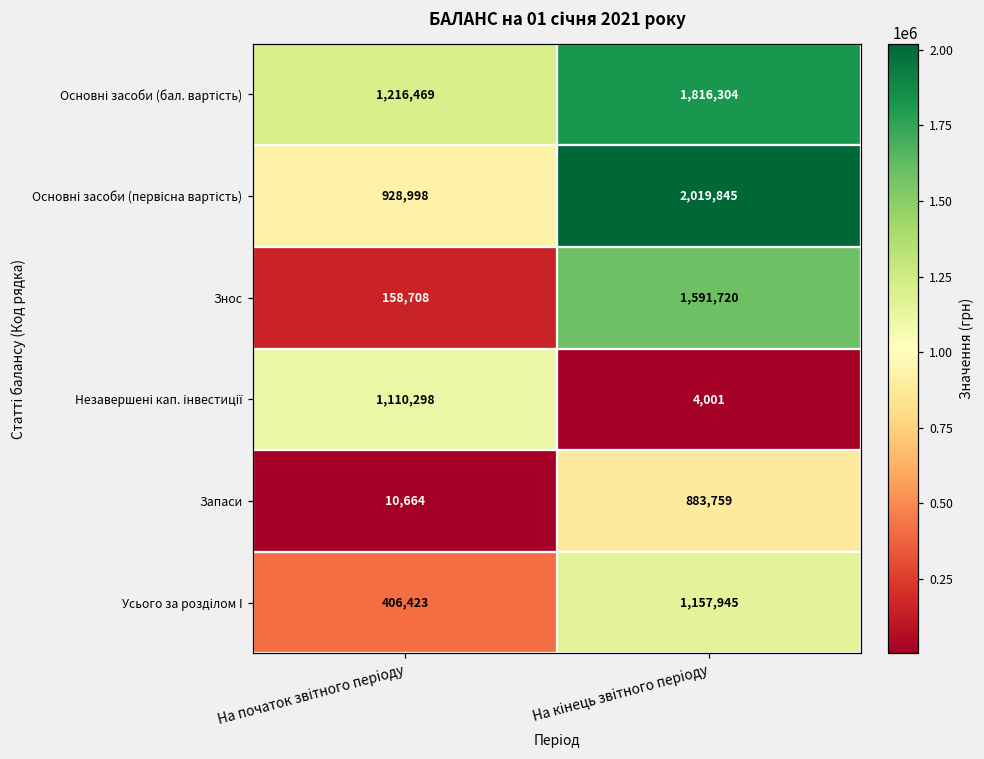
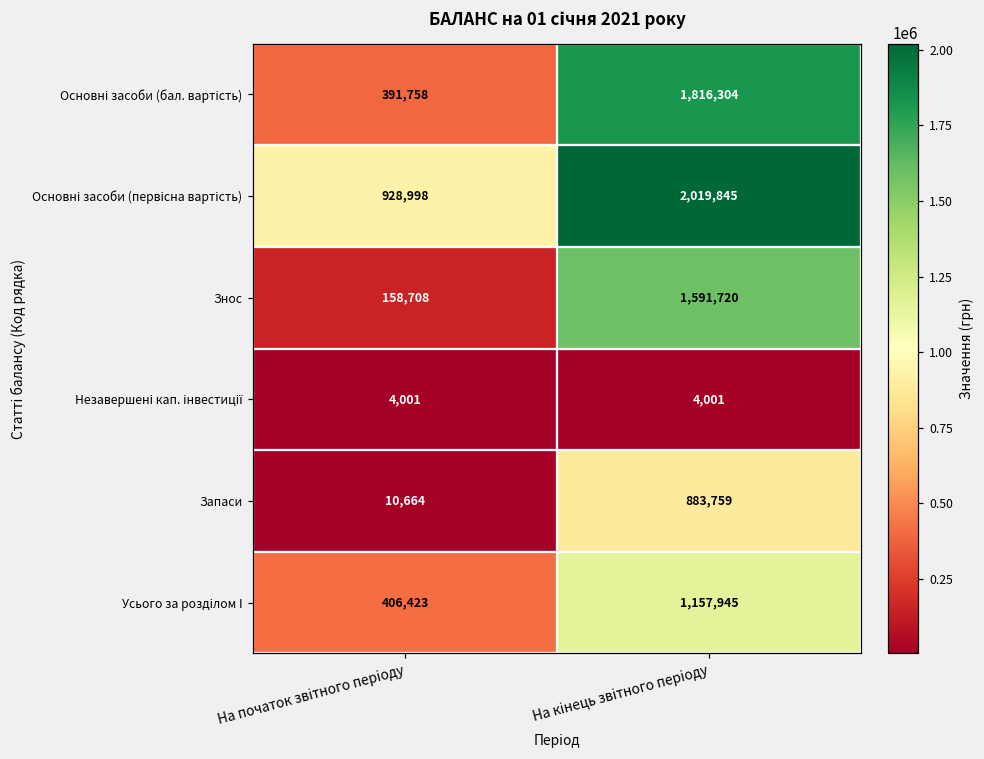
Основні засоби (бал. вартість), На початок звітного періоду: 1,216,469 -> 391,758
Незавершені кап. інвестиції, На початок звітного періоду: 1,110,298 -> 4,001
